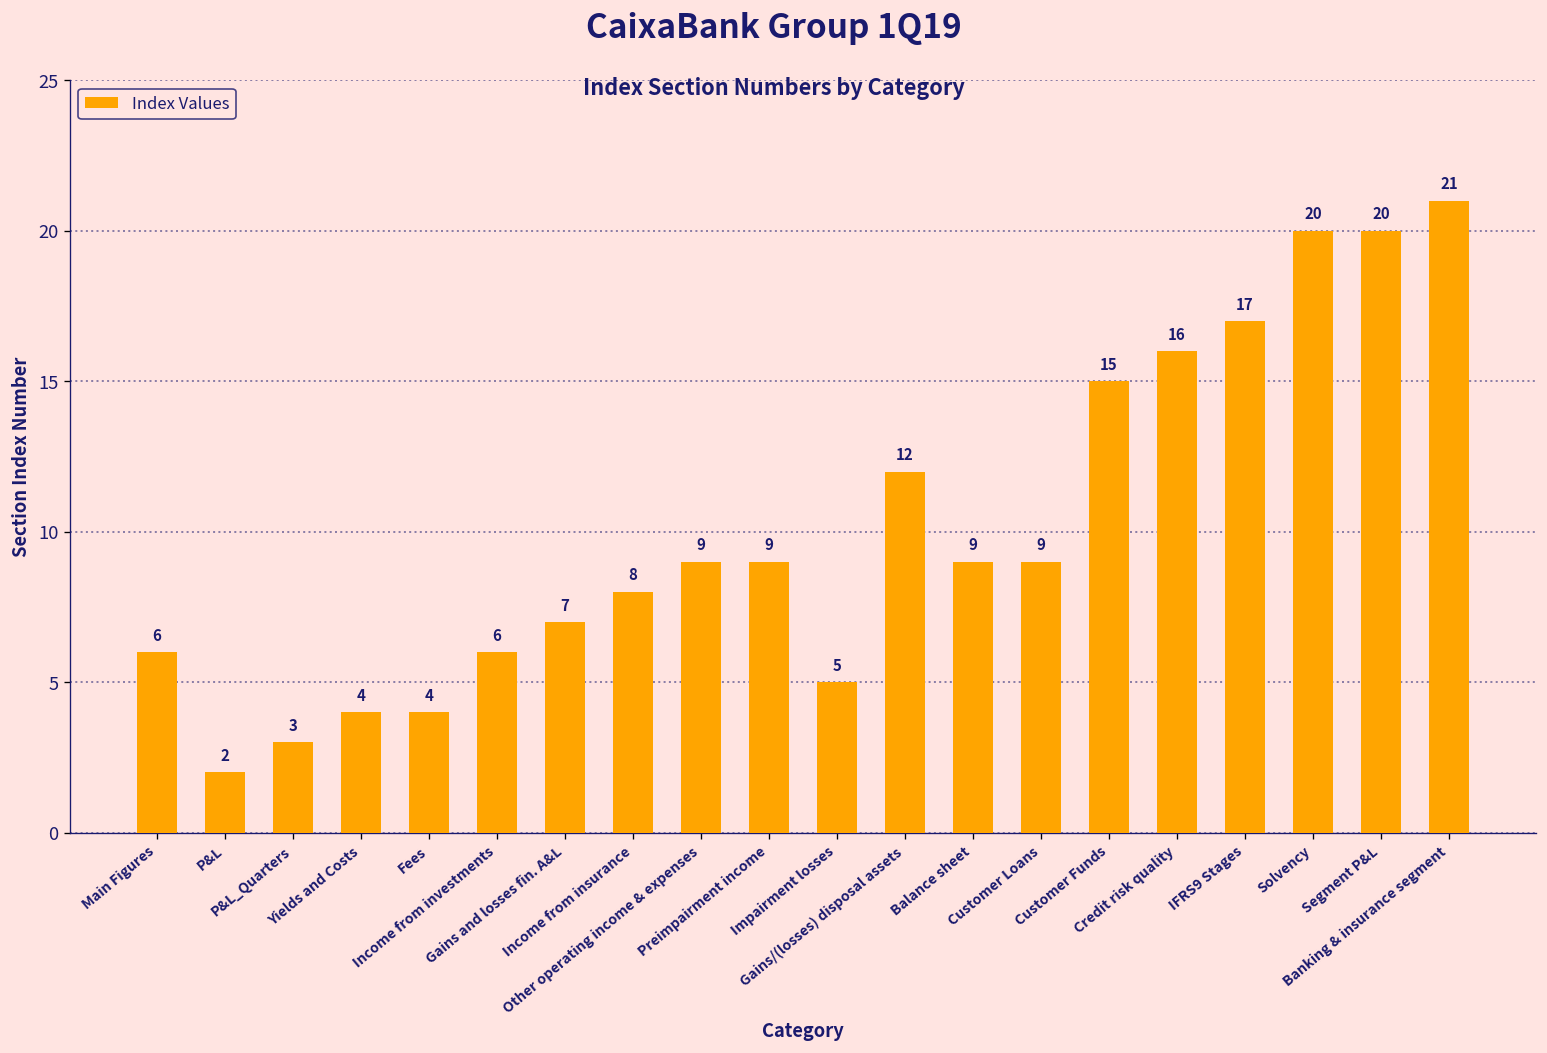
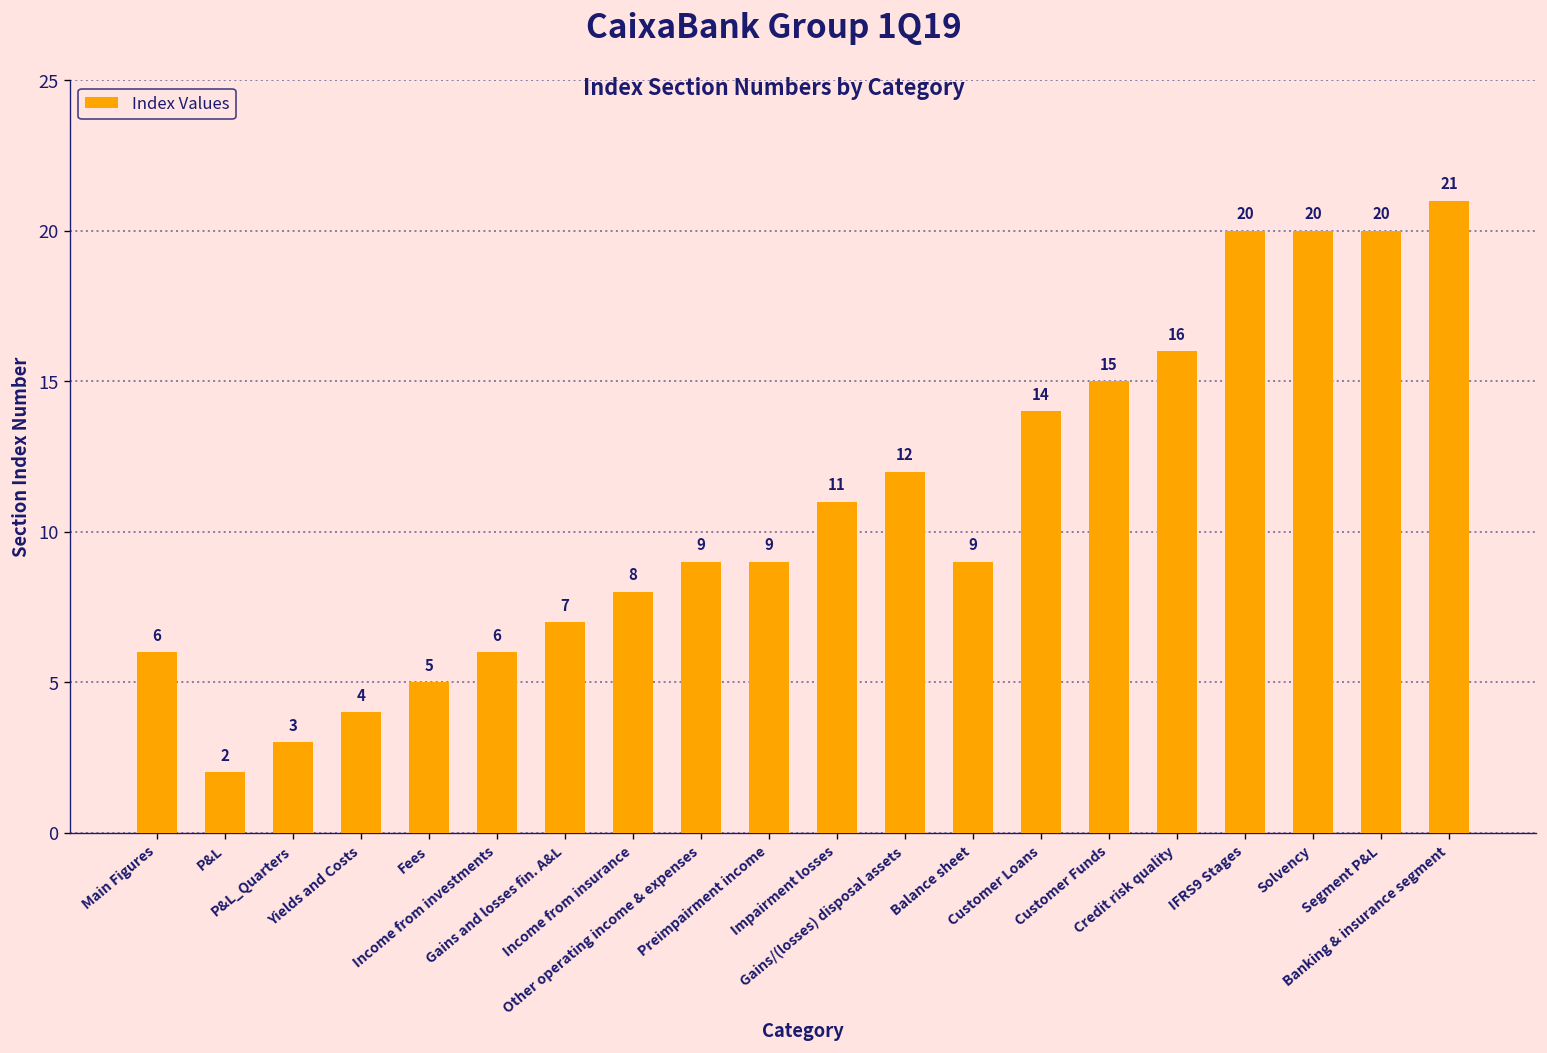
Fees: 4 -> 5
Impairment losses: 5 -> 11
Customer Loans: 9 -> 14
IFRS9 Stages: 17 -> 20
